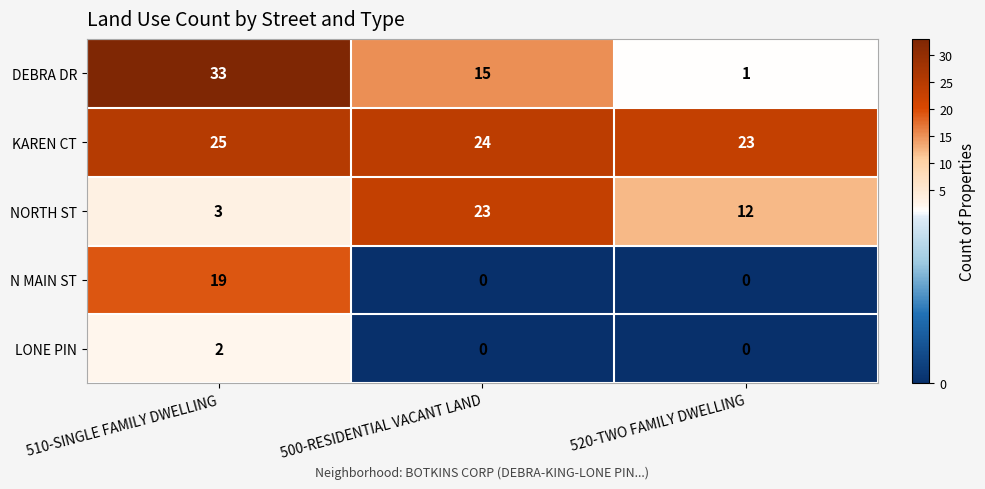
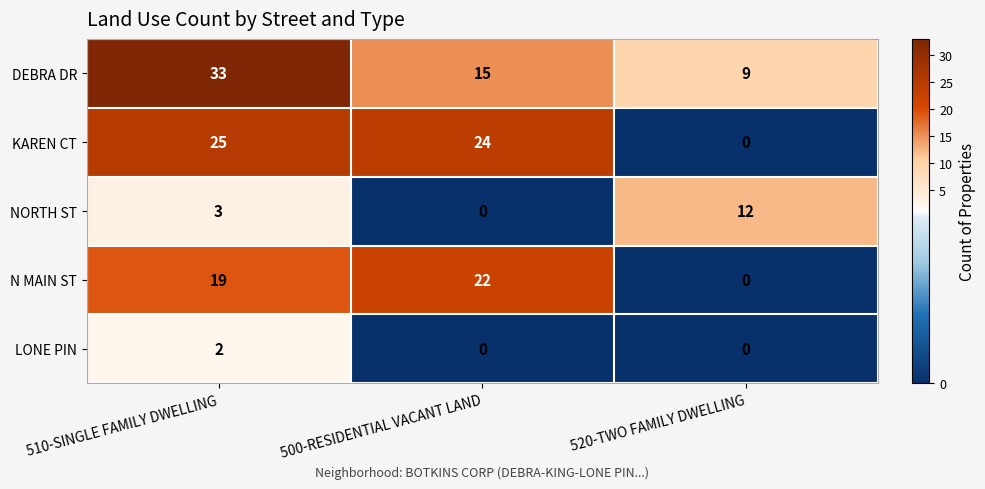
DEBRA DR, 520-TWO FAMILY DWELLING: 1 -> 9
KAREN CT, 520-TWO FAMILY DWELLING: 23 -> 0
NORTH ST, 500-RESIDENTIAL VACANT LAND: 23 -> 0
N MAIN ST, 500-RESIDENTIAL VACANT LAND: 0 -> 22
